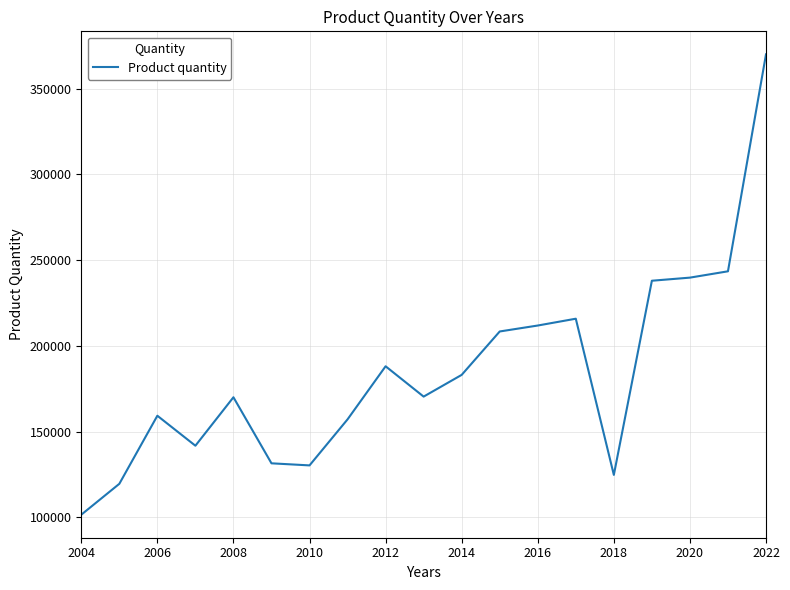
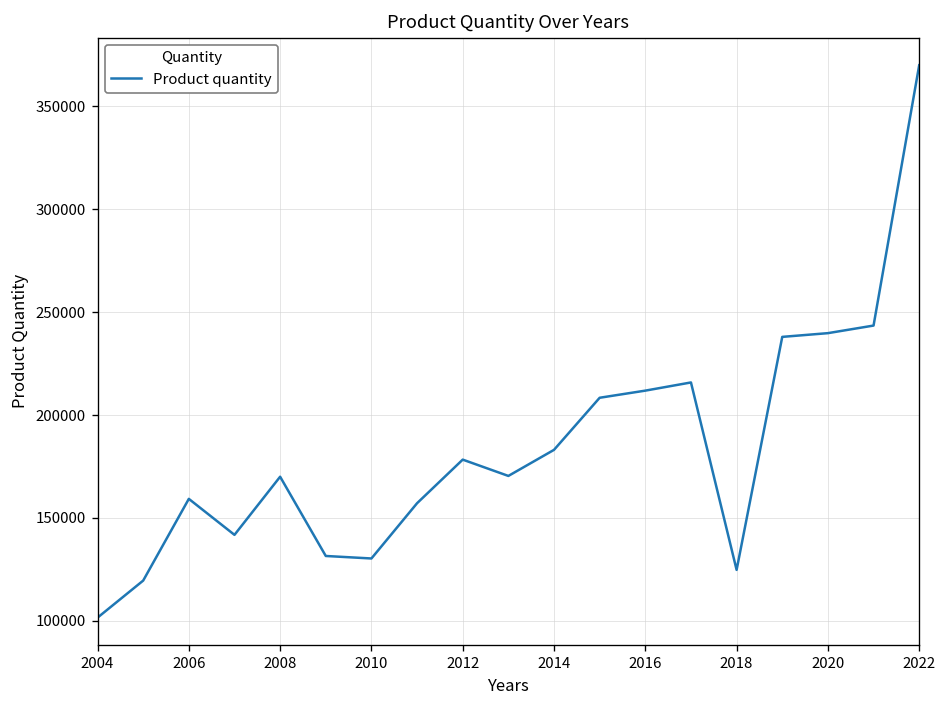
2012: 188000 -> 178000
